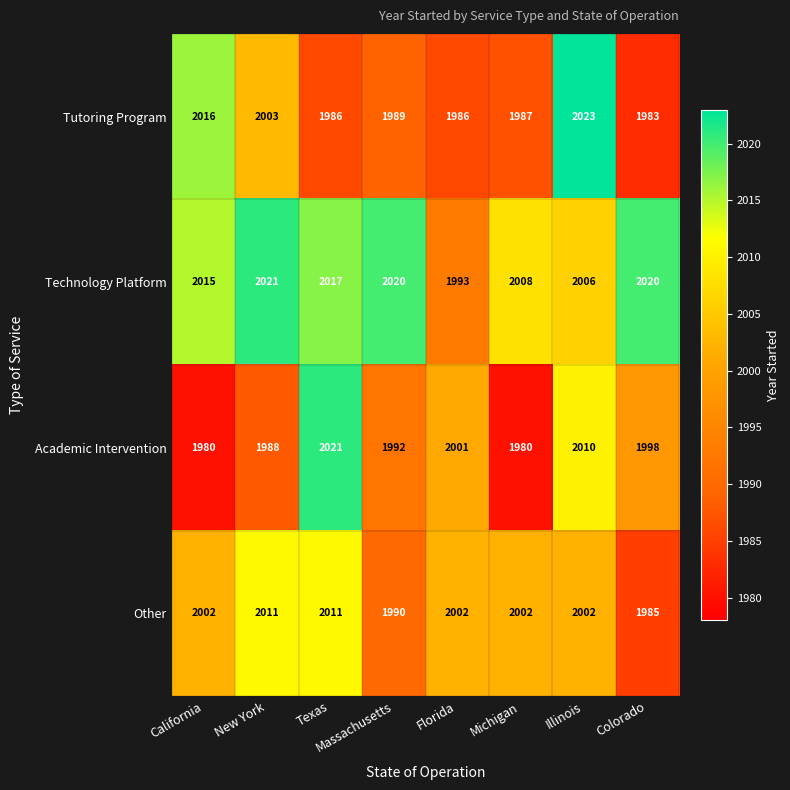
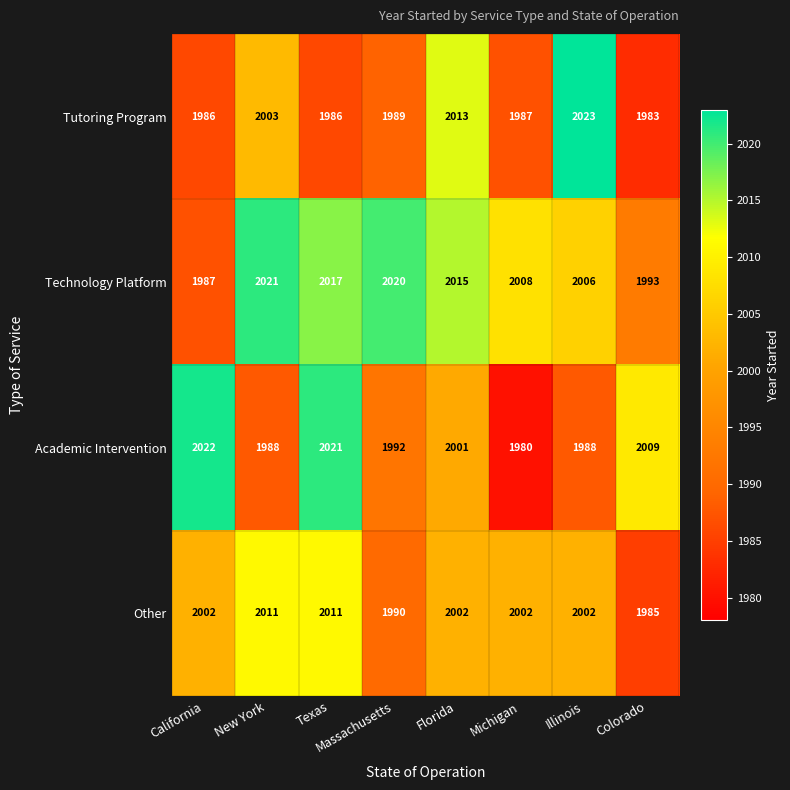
Tutoring Program, California: 2016 -> 1986
Tutoring Program, Florida: 1986 -> 2013
Technology Platform, California: 2015 -> 1987
Technology Platform, Florida: 1993 -> 2015
Technology Platform, Colorado: 2020 -> 1993
Academic Intervention, California: 1980 -> 2022
Academic Intervention, Illinois: 2010 -> 1988
Academic Intervention, Colorado: 1998 -> 2009
